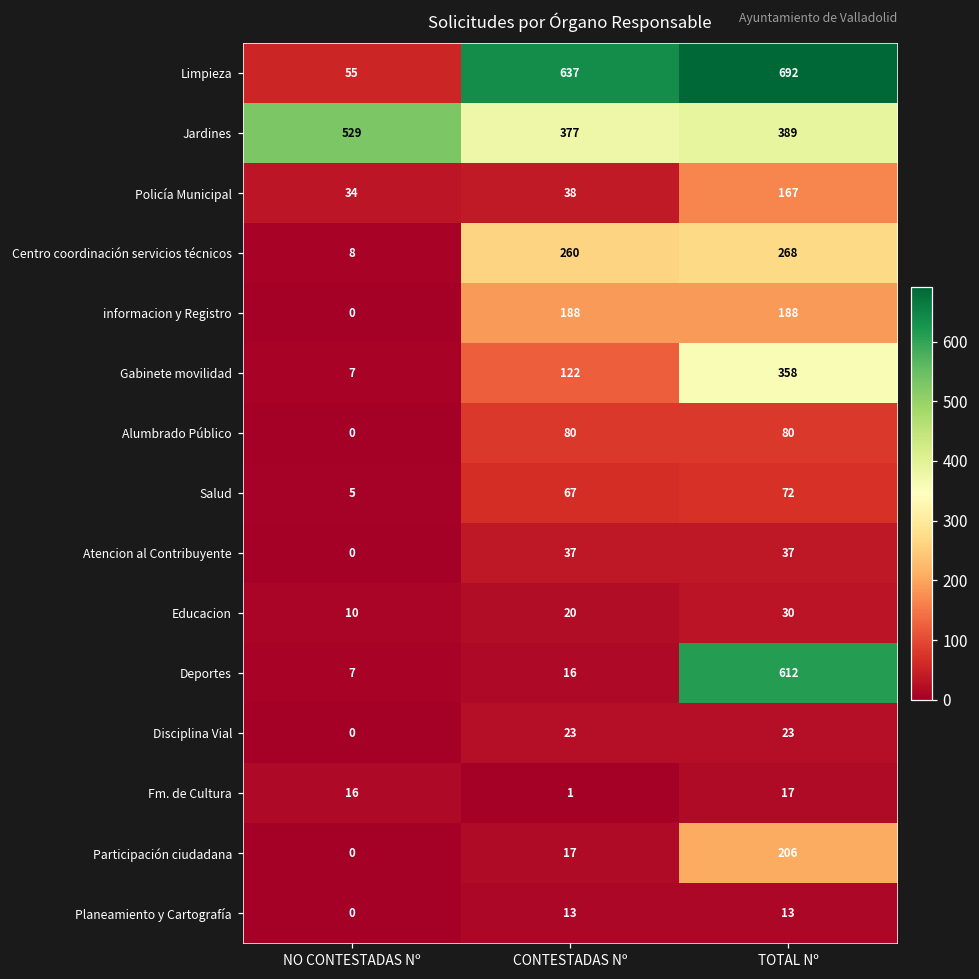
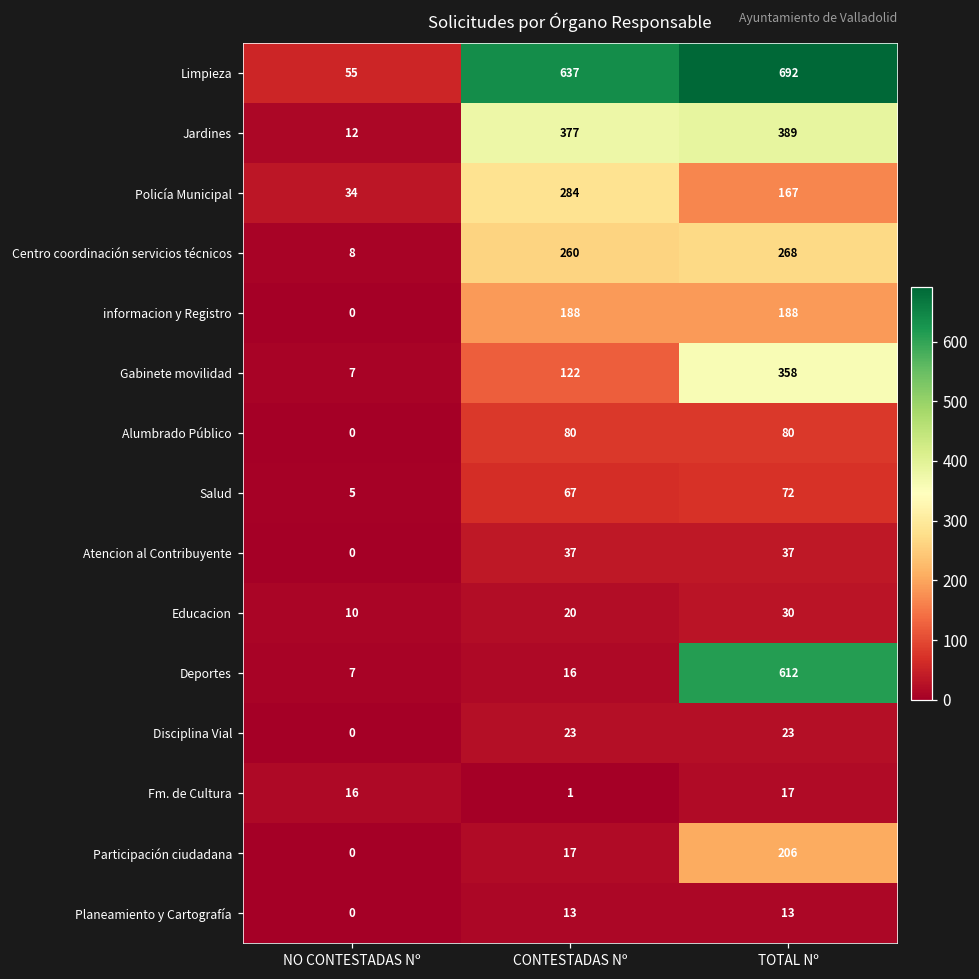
Jardines, NO CONTESTADAS Nº: 529 -> 12
Policía Municipal, CONTESTADAS Nº: 38 -> 284
